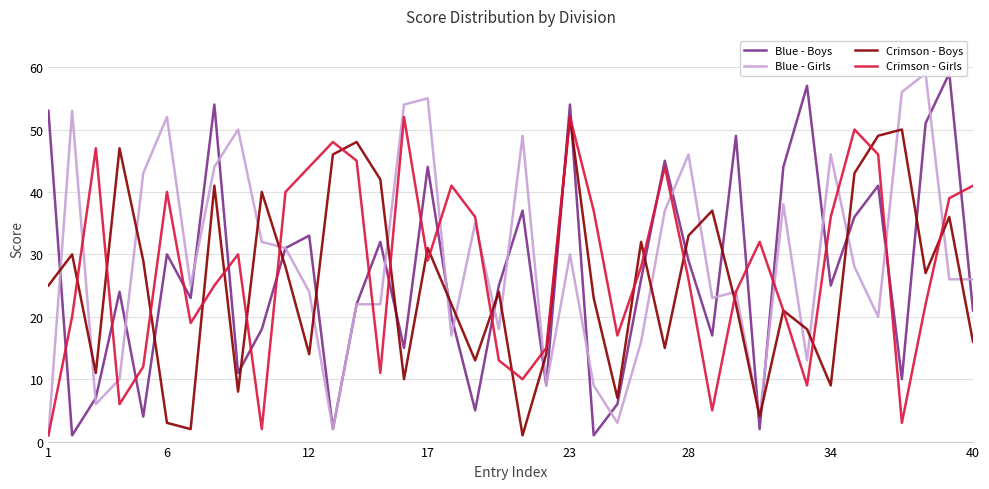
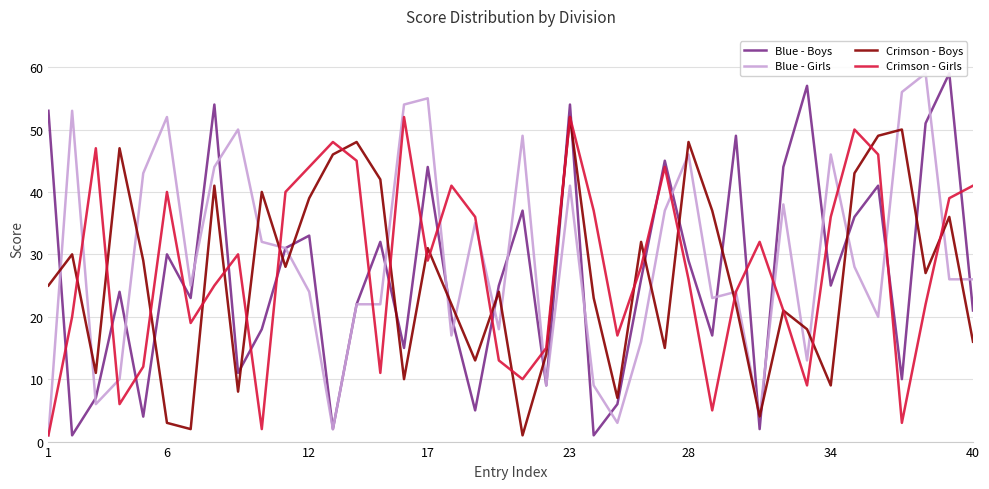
Crimson - Boys, 12: 14 -> 39
Blue - Girls, 23: 30 -> 41
Crimson - Boys, 28: 33 -> 48
